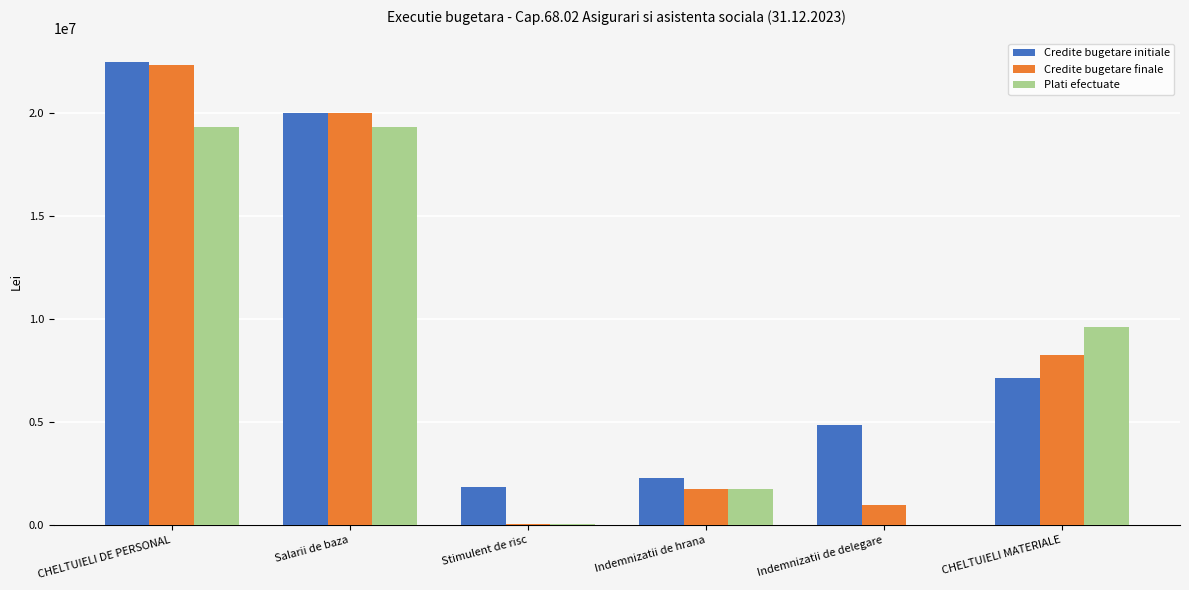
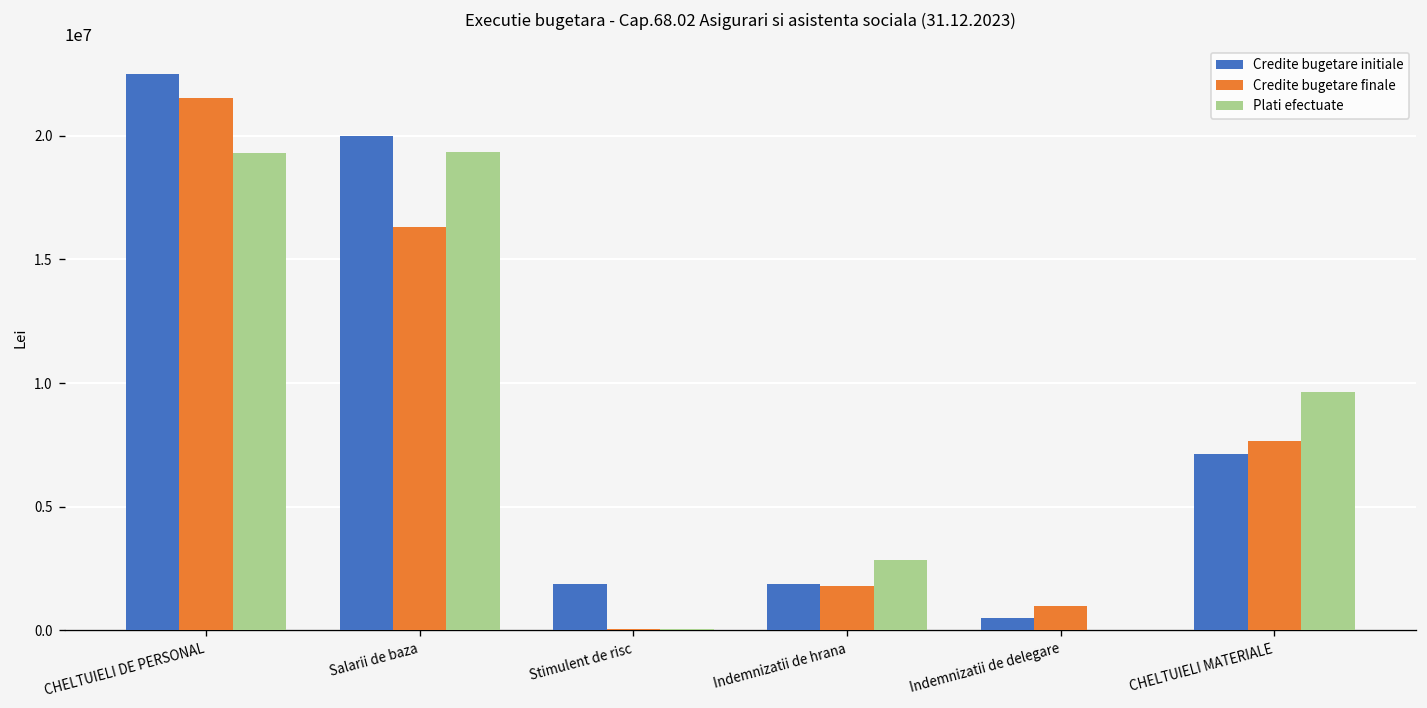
Credite bugetare finale, CHELTUIELI DE PERSONAL: 22300000 -> 21500000
Credite bugetare finale, Salarii de baza: 20000000 -> 16300000
Credite bugetare initiale, Indemnizatii de hrana: 2300000 -> 1900000
Plati efectuate, Indemnizatii de hrana: 1800000 -> 2800000
Credite bugetare initiale, Indemnizatii de delegare: 4800000 -> 500000
Credite bugetare finale, CHELTUIELI MATERIALE: 8300000 -> 7700000
